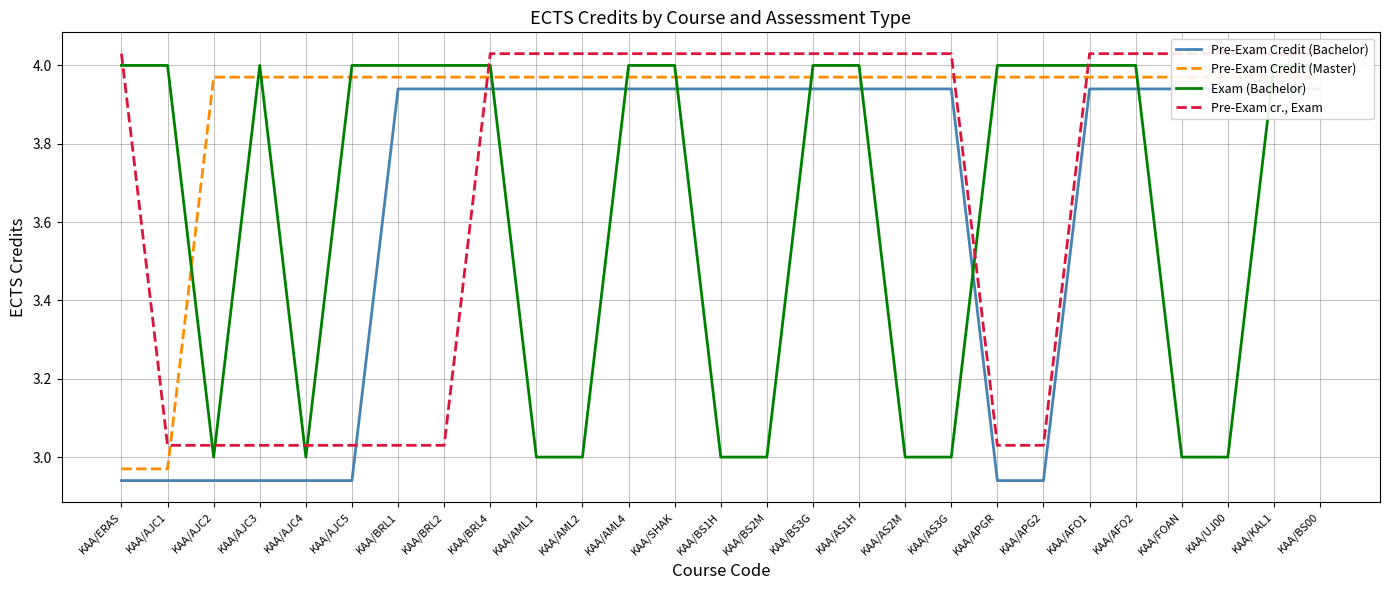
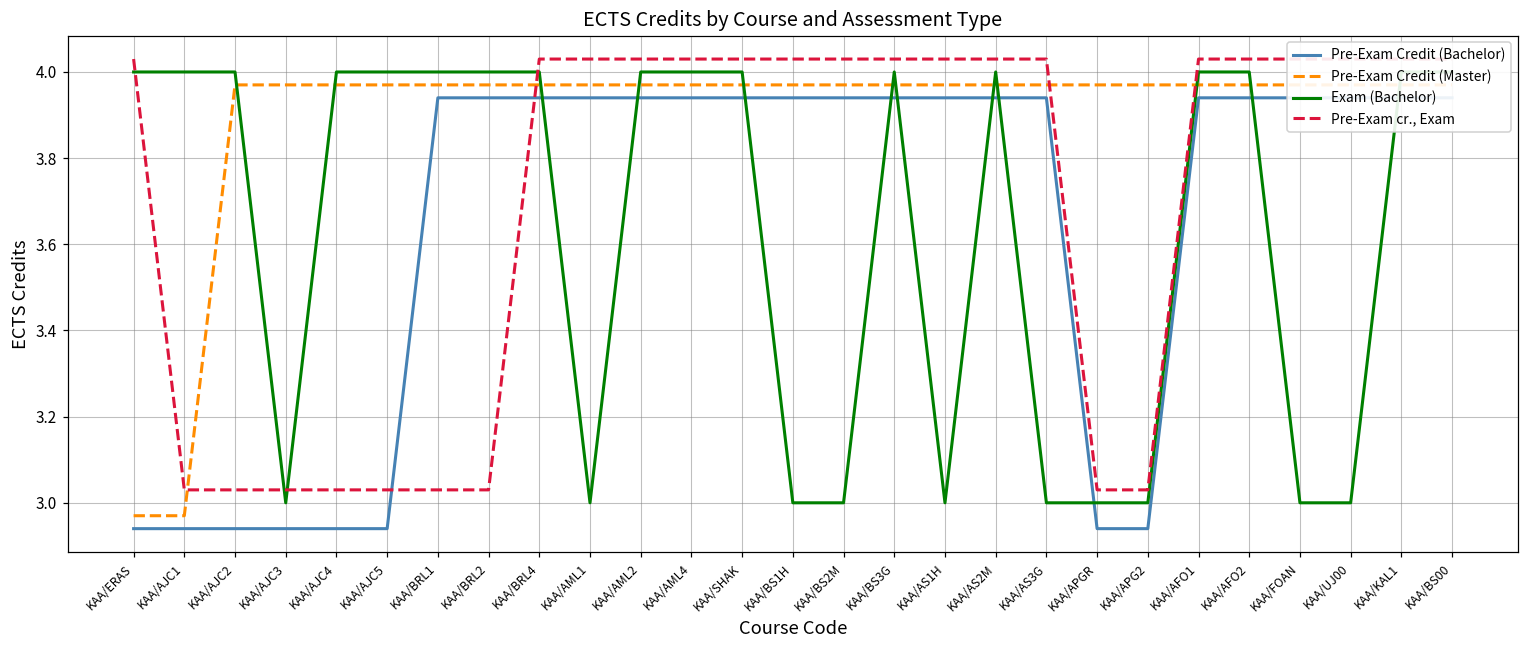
Exam (Bachelor), KAA/AJC2: 3 -> 4
Exam (Bachelor), KAA/AJC3: 4 -> 3
Exam (Bachelor), KAA/AJC4: 3 -> 4
Exam (Bachelor), KAA/AML2: 3 -> 4
Exam (Bachelor), KAA/AS1H: 4 -> 3
Exam (Bachelor), KAA/AS2M: 3 -> 4
Exam (Bachelor), KAA/APGR: 4 -> 3
Exam (Bachelor), KAA/APG2: 4 -> 3
